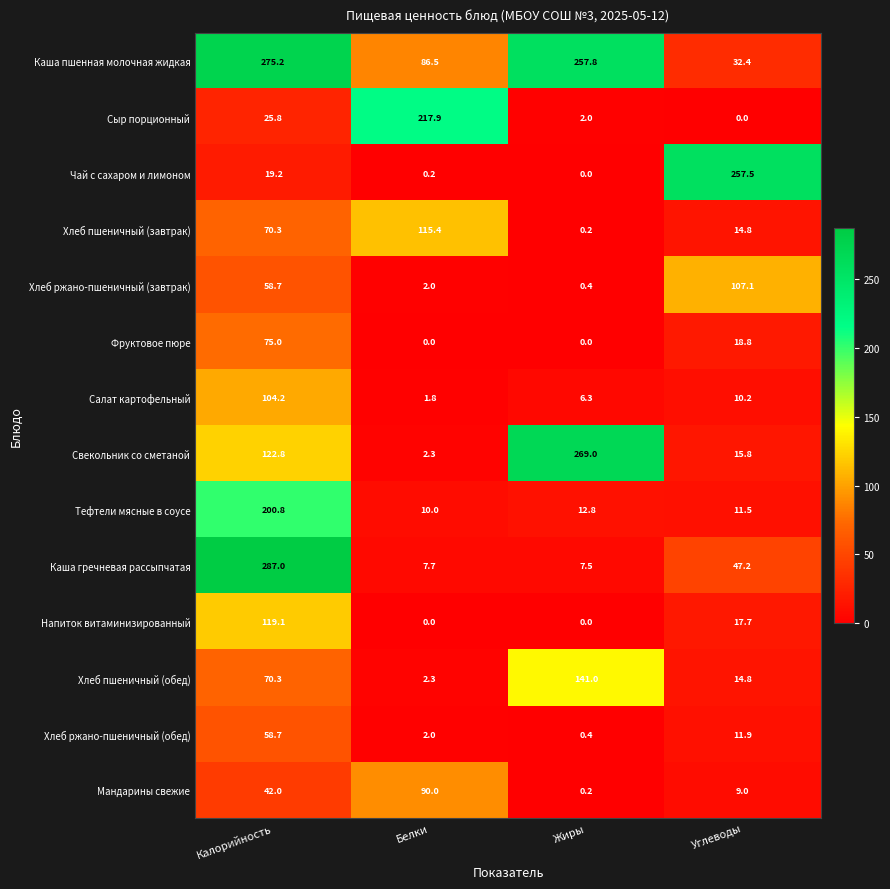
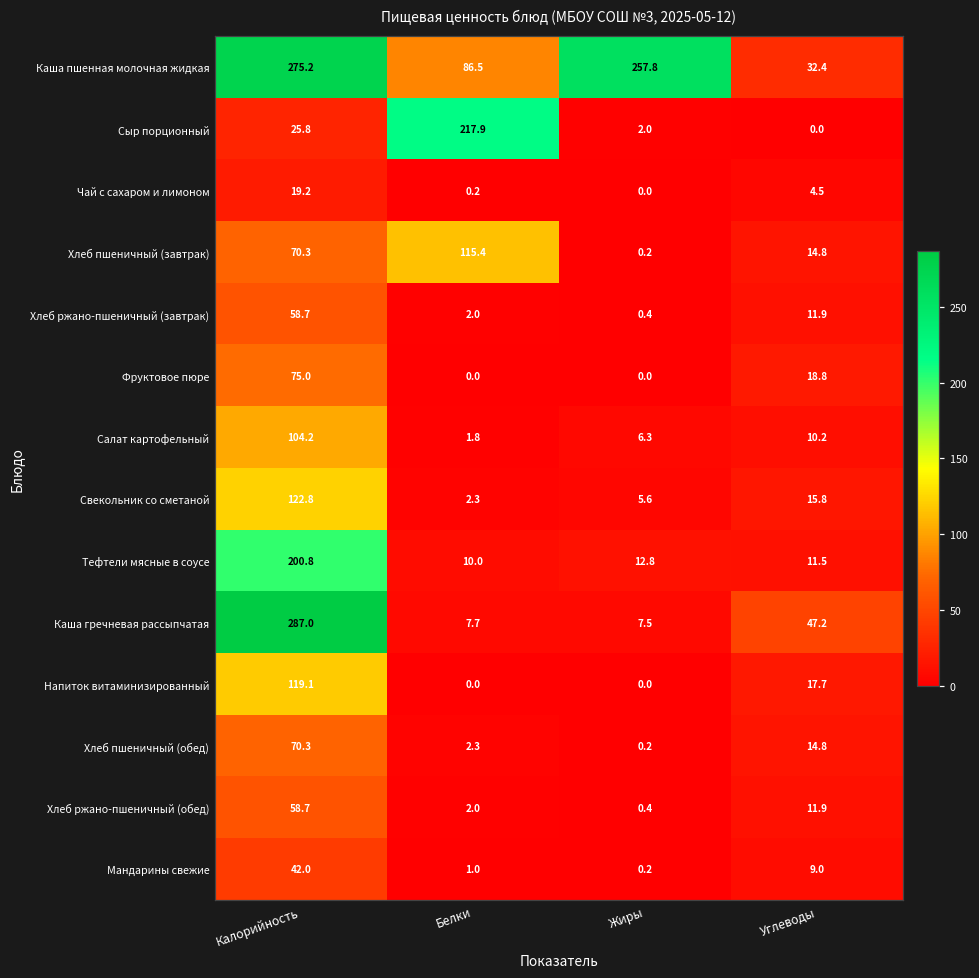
Чай с сахаром и лимоном, Углеводы: 257.5 -> 4.5
Хлеб ржано-пшеничный (завтрак), Углеводы: 107.1 -> 11.9
Свекольник со сметаной, Жиры: 269.0 -> 5.6
Хлеб пшеничный (обед), Жиры: 141.0 -> 0.2
Мандарины свежие, Белки: 90.0 -> 1.0
